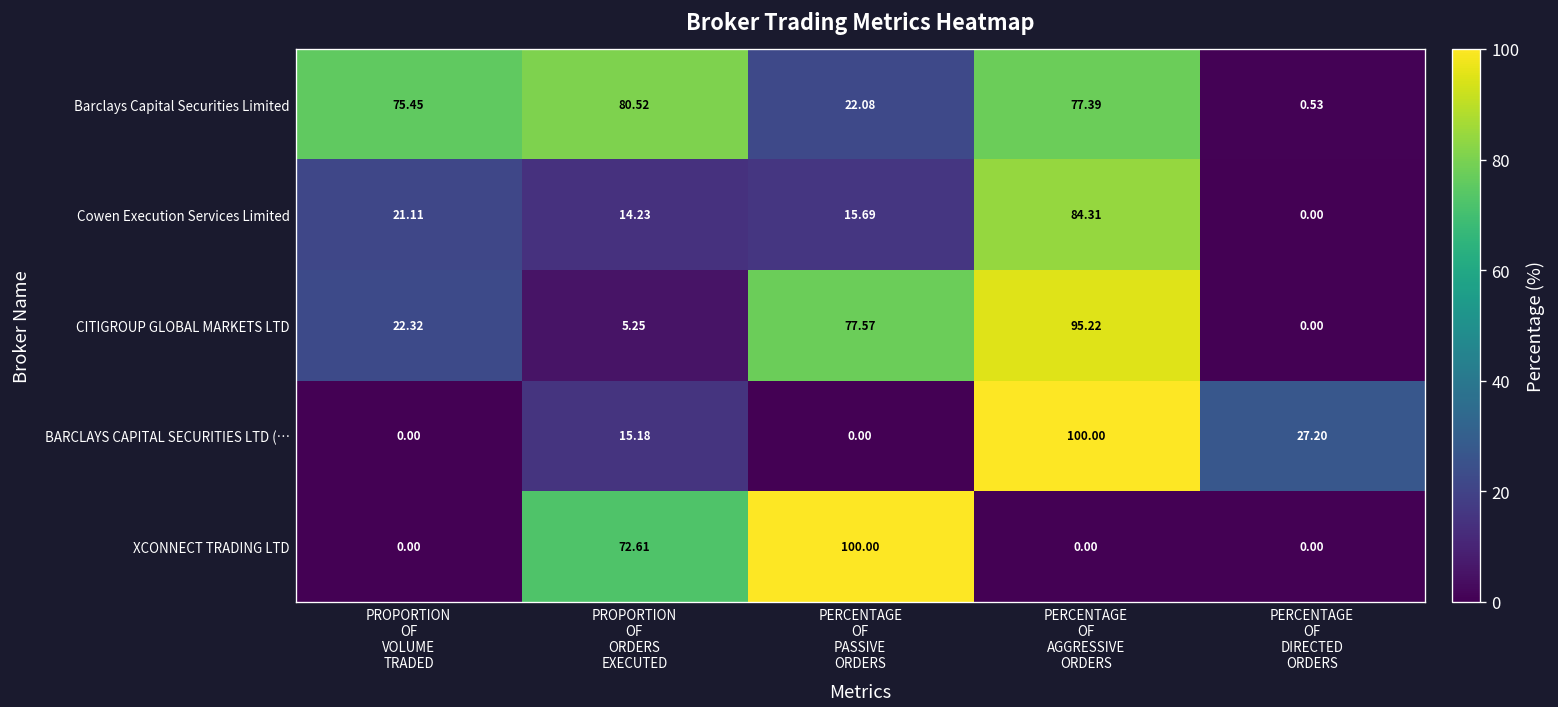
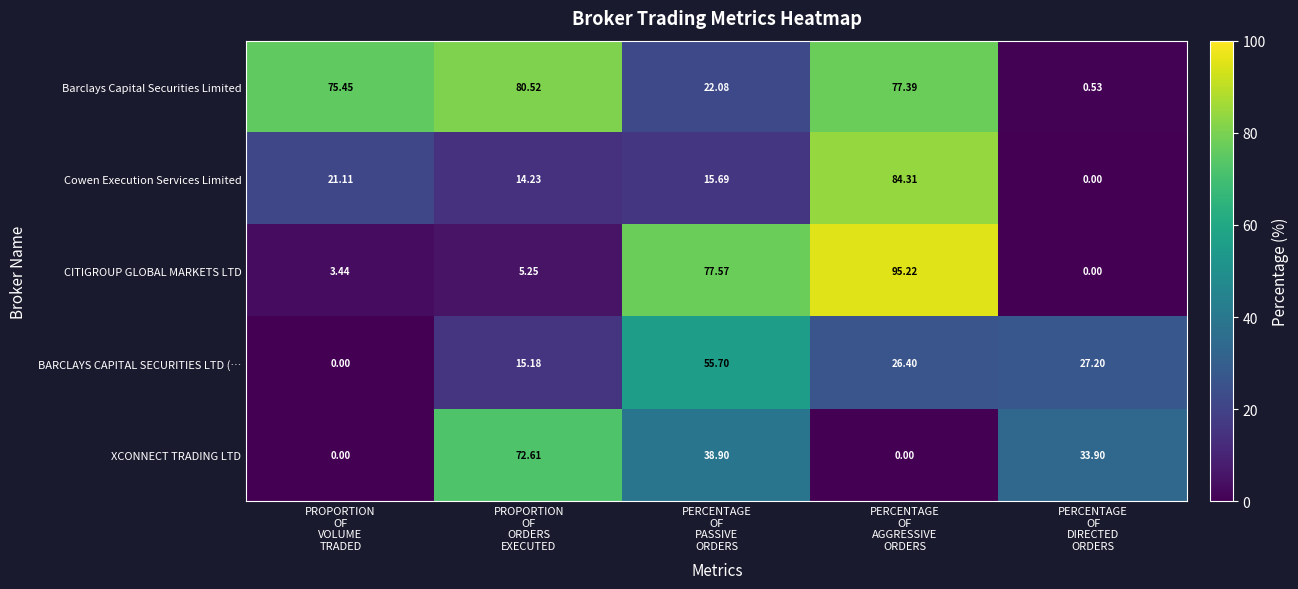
CITIGROUP GLOBAL MARKETS LTD, PROPORTION OF VOLUME TRADED: 22.32 -> 3.44
BARCLAYS CAPITAL SECURITIES LTD (…, PERCENTAGE OF PASSIVE ORDERS: 0.00 -> 55.70
BARCLAYS CAPITAL SECURITIES LTD (…, PERCENTAGE OF AGGRESSIVE ORDERS: 100.00 -> 26.40
XCONNECT TRADING LTD, PERCENTAGE OF PASSIVE ORDERS: 100.00 -> 38.90
XCONNECT TRADING LTD, PERCENTAGE OF DIRECTED ORDERS: 0.00 -> 33.90
